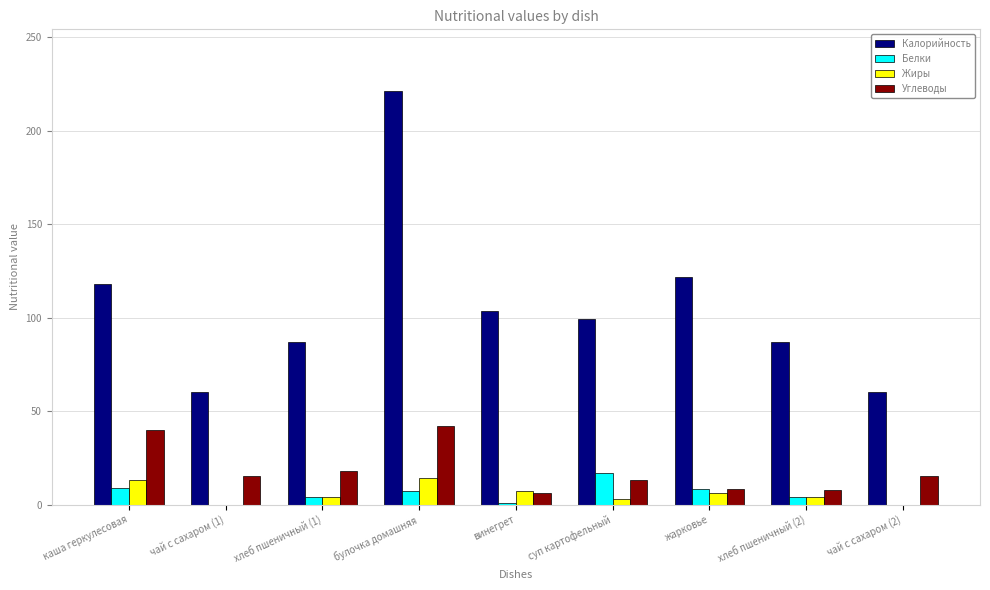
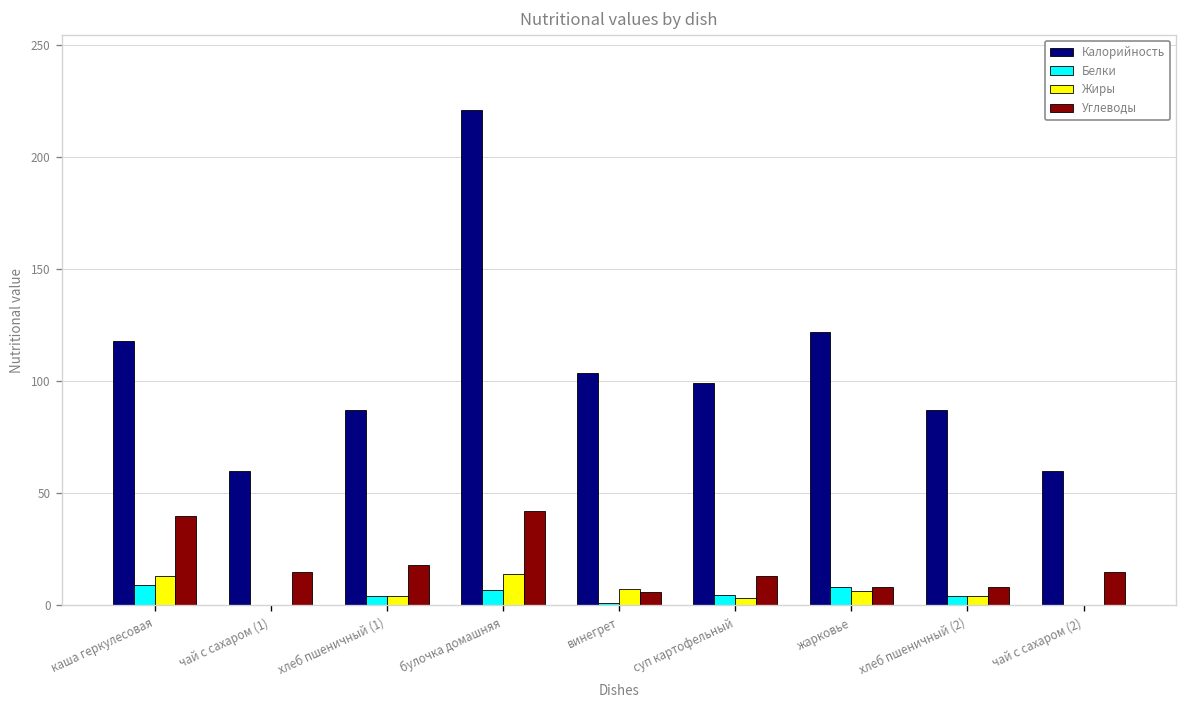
Белки, суп картофельный: 17 -> 5
